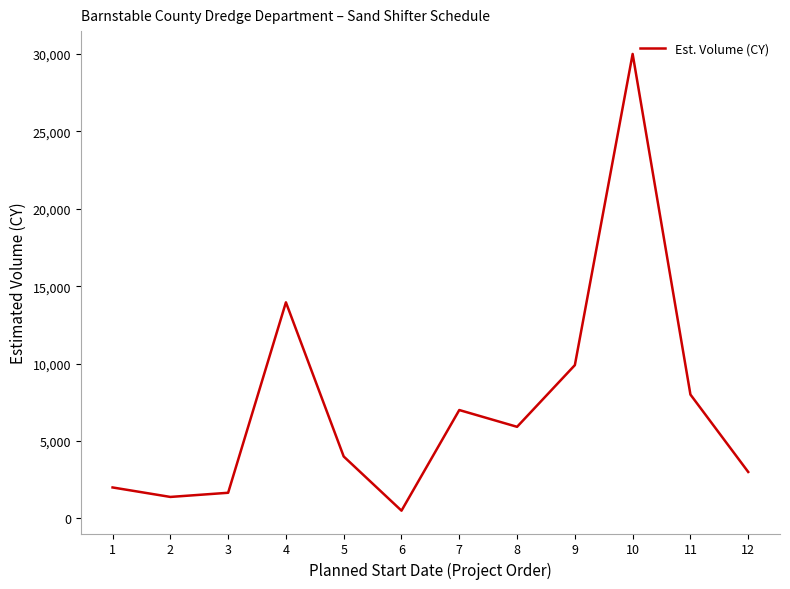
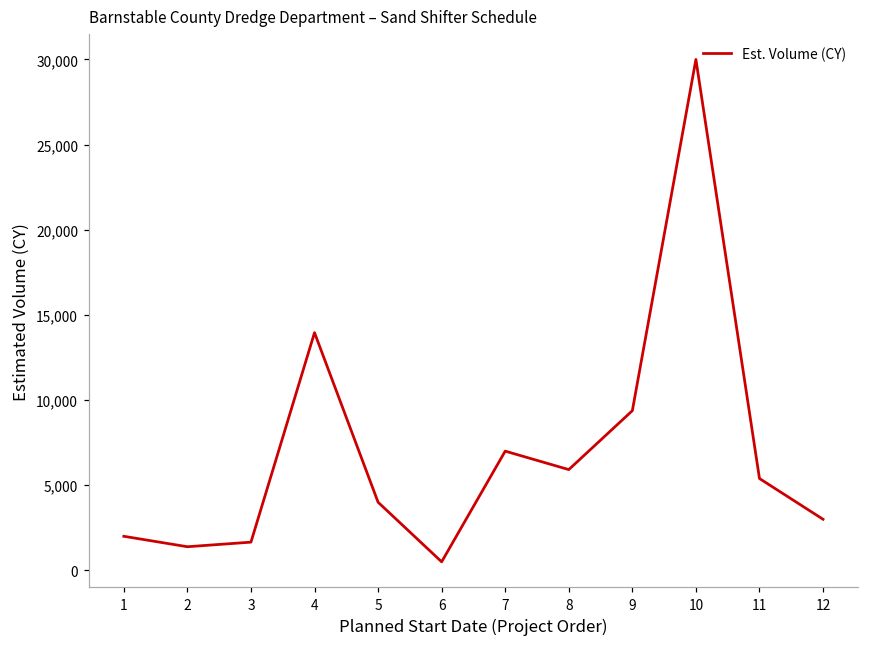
9: 9,900 -> 9,400
11: 8,000 -> 5,400
